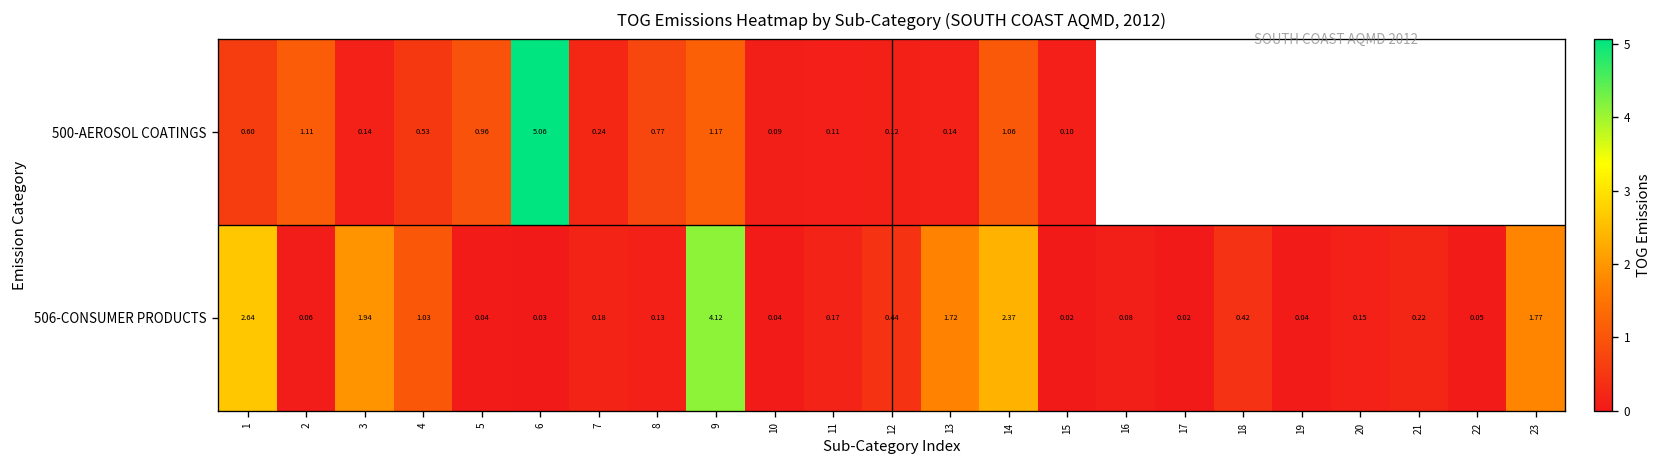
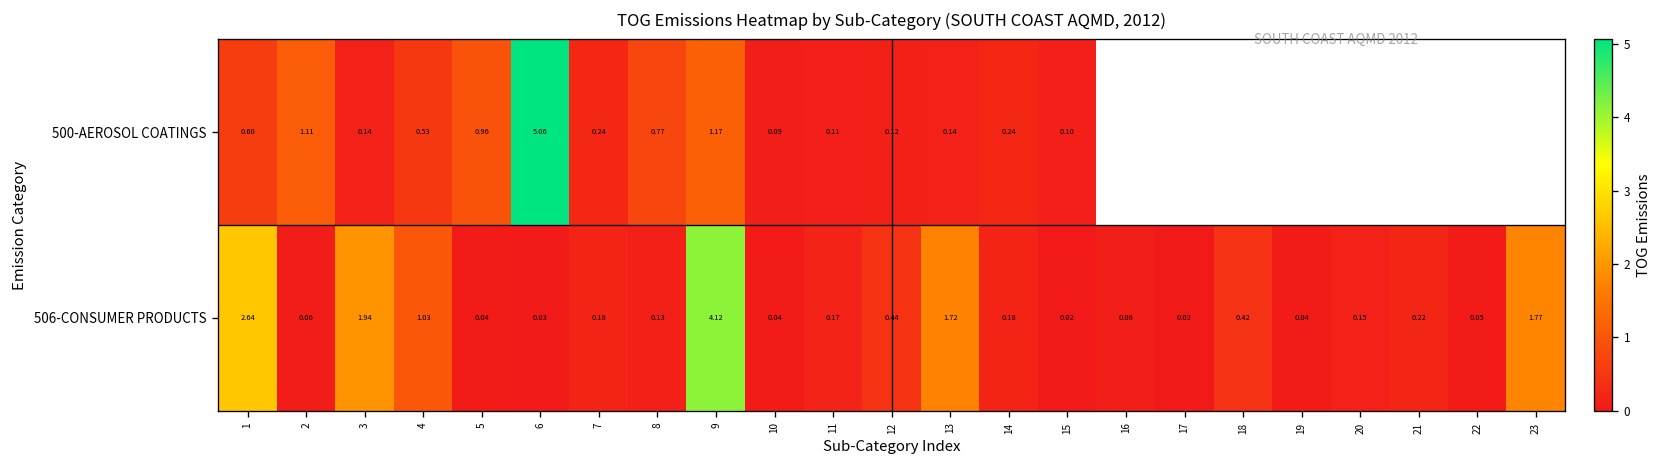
500-AEROSOL COATINGS, 14: 1.06 -> 0.24
506-CONSUMER PRODUCTS, 14: 2.37 -> 0.18
